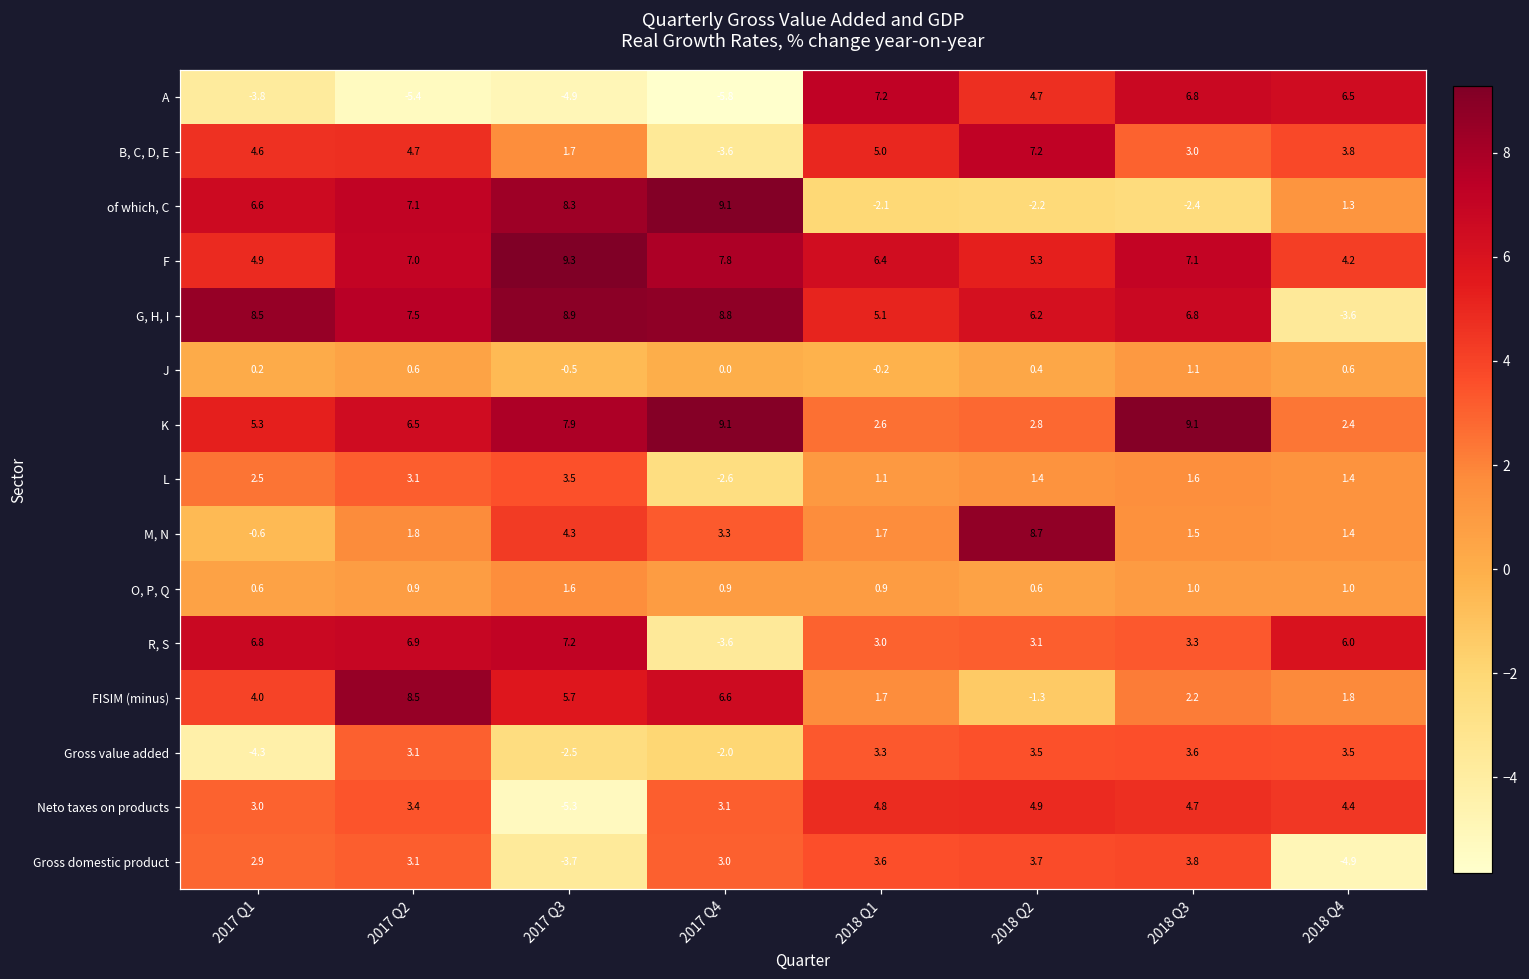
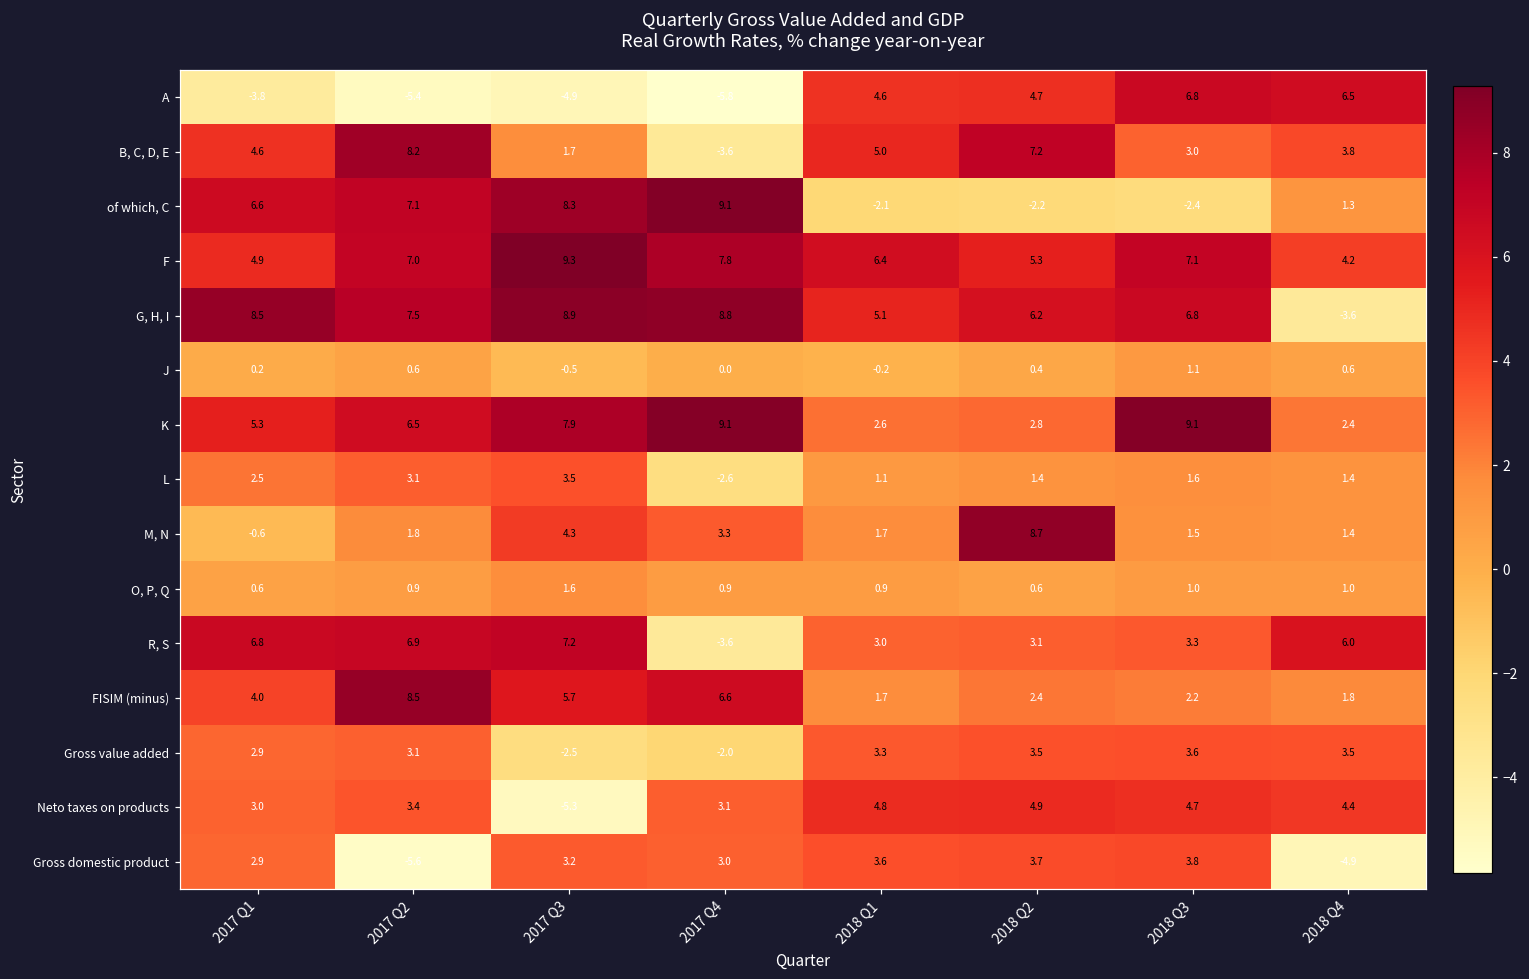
A, 2018 Q1: 7.2 -> 4.6
B, C, D, E, 2017 Q2: 4.7 -> 8.2
FISIM (minus), 2018 Q2: -1.3 -> 2.4
Gross value added, 2017 Q1: -4.3 -> 2.9
Gross domestic product, 2017 Q2: 3.1 -> -5.6
Gross domestic product, 2017 Q3: -3.7 -> 3.2
